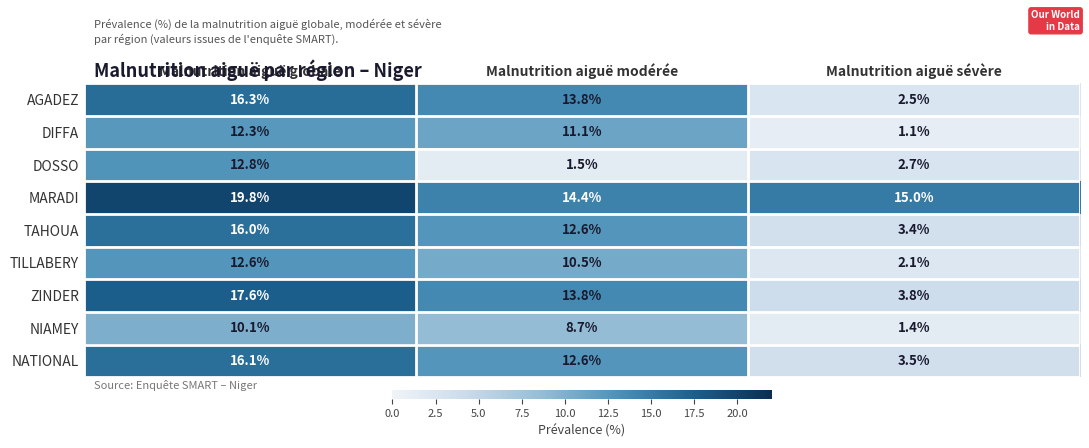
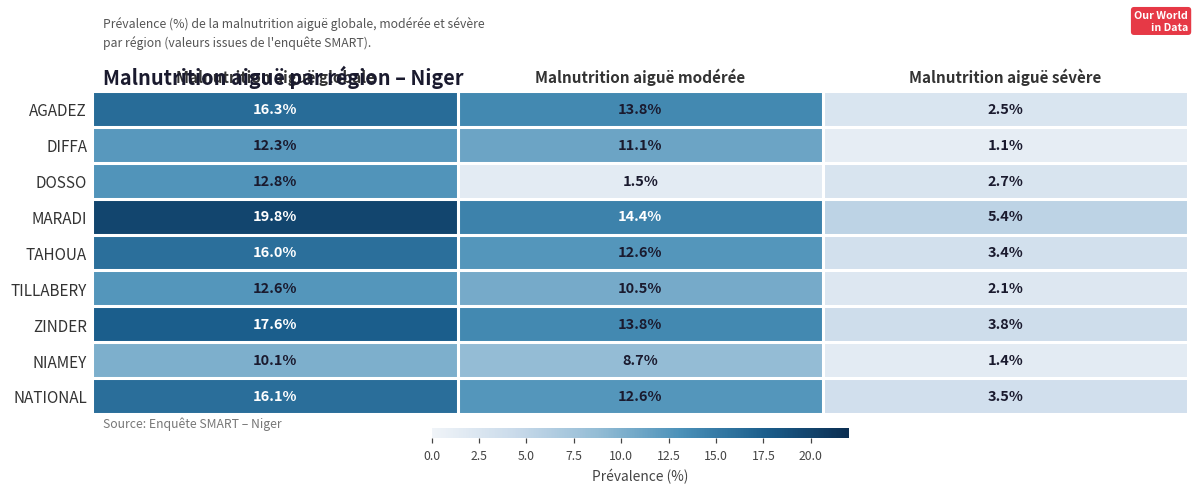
MARADI, Malnutrition aiguë sévère: 15.0% -> 5.4%
